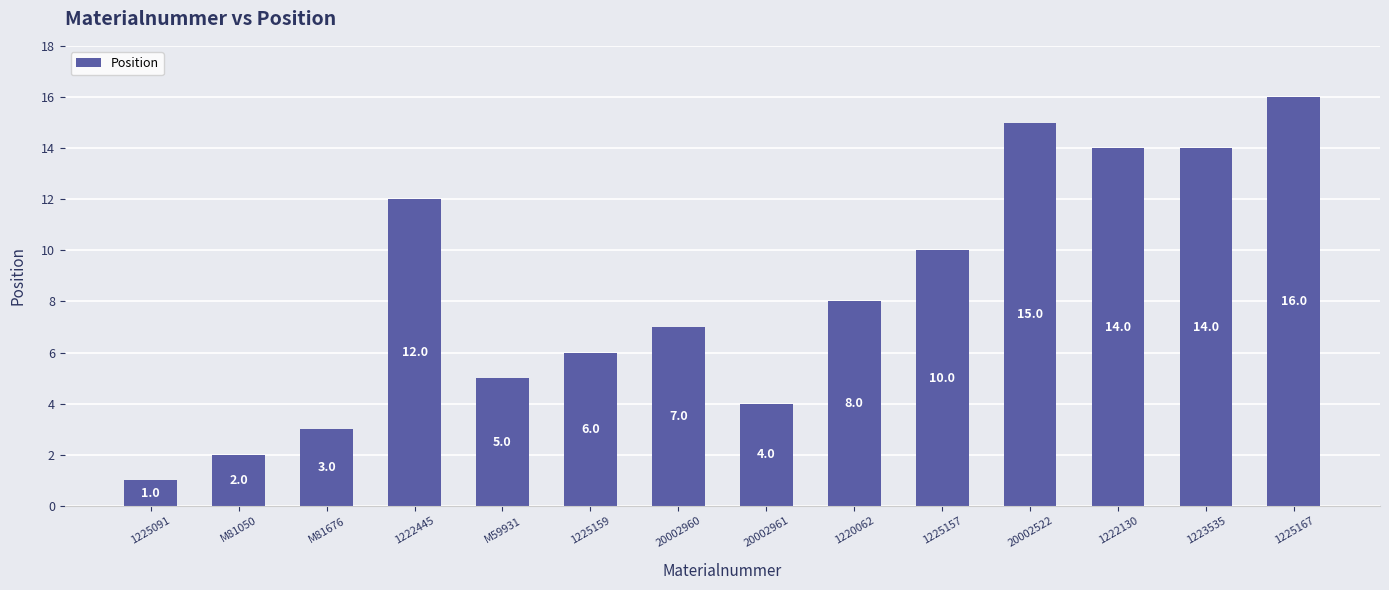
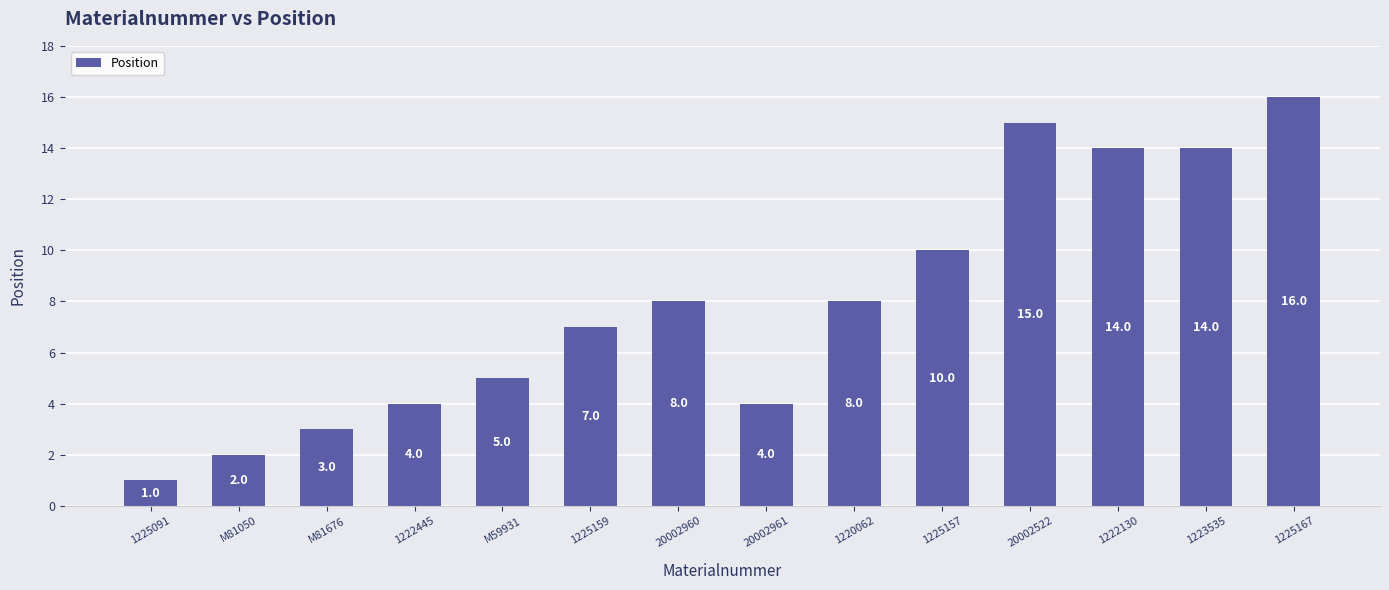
1222445: 12.0 -> 4.0
1225159: 6.0 -> 7.0
20002960: 7.0 -> 8.0
